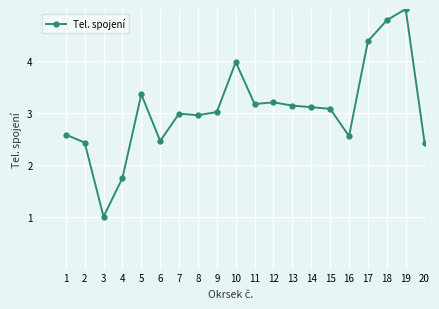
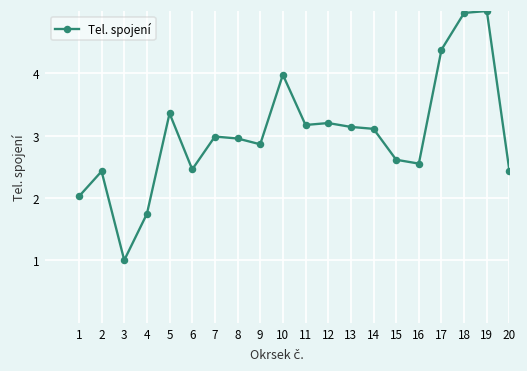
1: 2.6 -> 2.0
9: 3.0 -> 2.9
15: 3.1 -> 2.6
18: 4.8 -> 5.0
